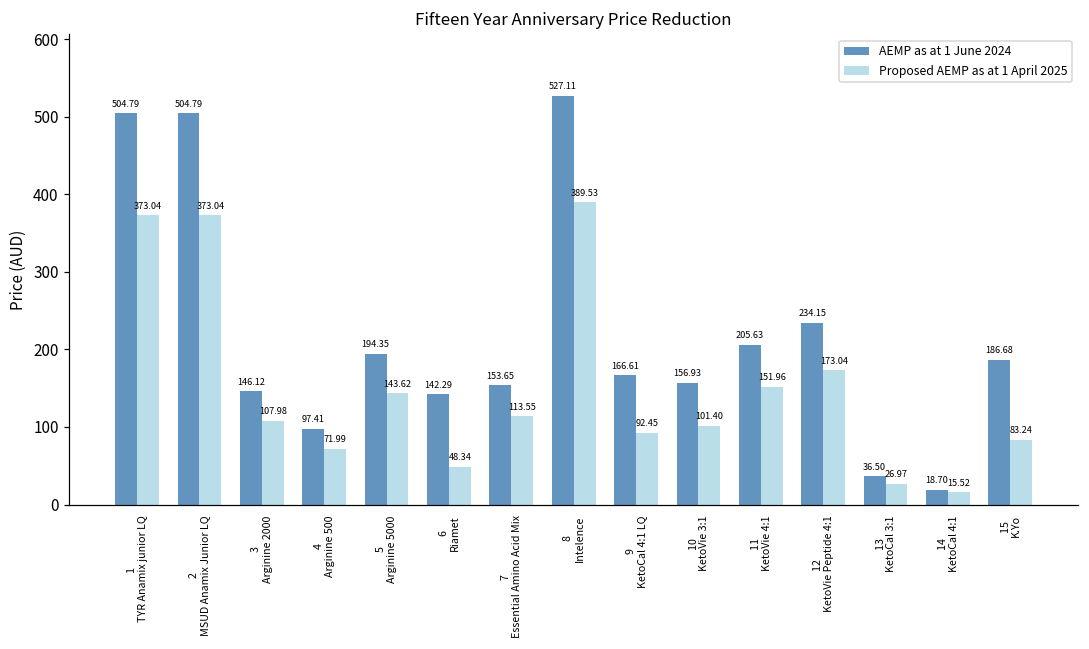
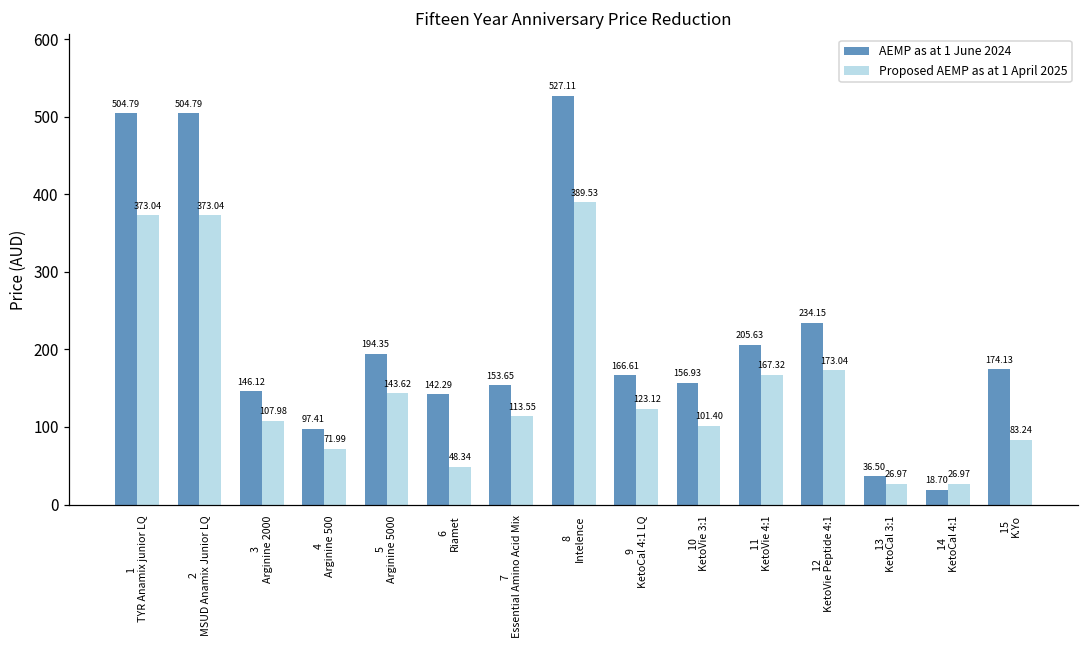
Proposed AEMP as at 1 April 2025, 9 KetoCal 4:1 LQ: 92.45 -> 123.12
Proposed AEMP as at 1 April 2025, 11 KetoVie 4:1: 151.96 -> 167.32
Proposed AEMP as at 1 April 2025, 14 KetoCal 4:1: 15.52 -> 26.97
AEMP as at 1 June 2024, 15 K.Yo: 186.68 -> 174.13
